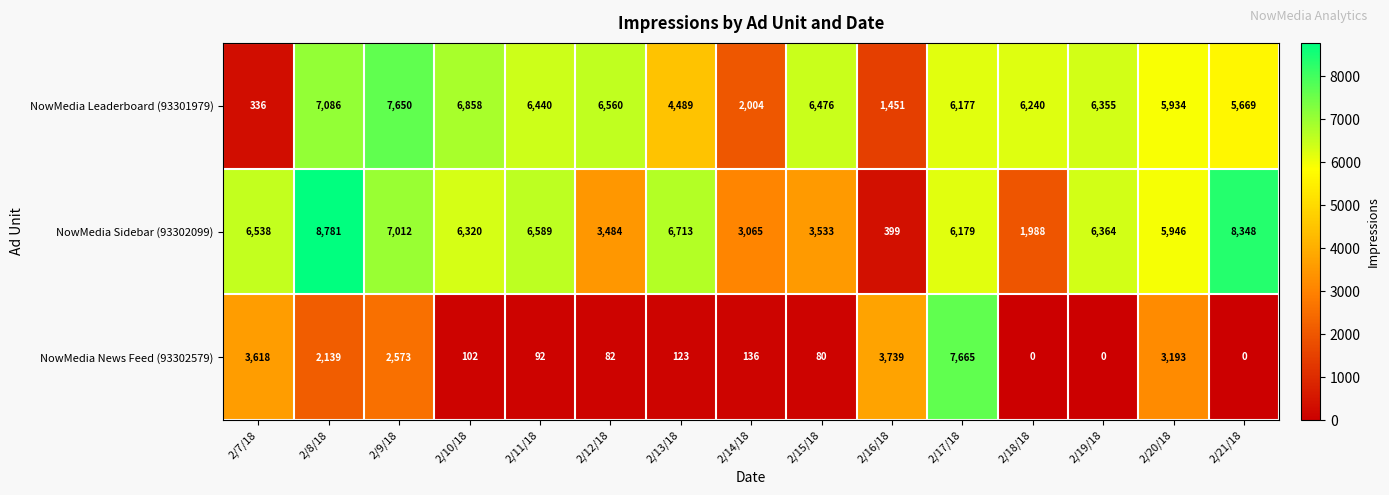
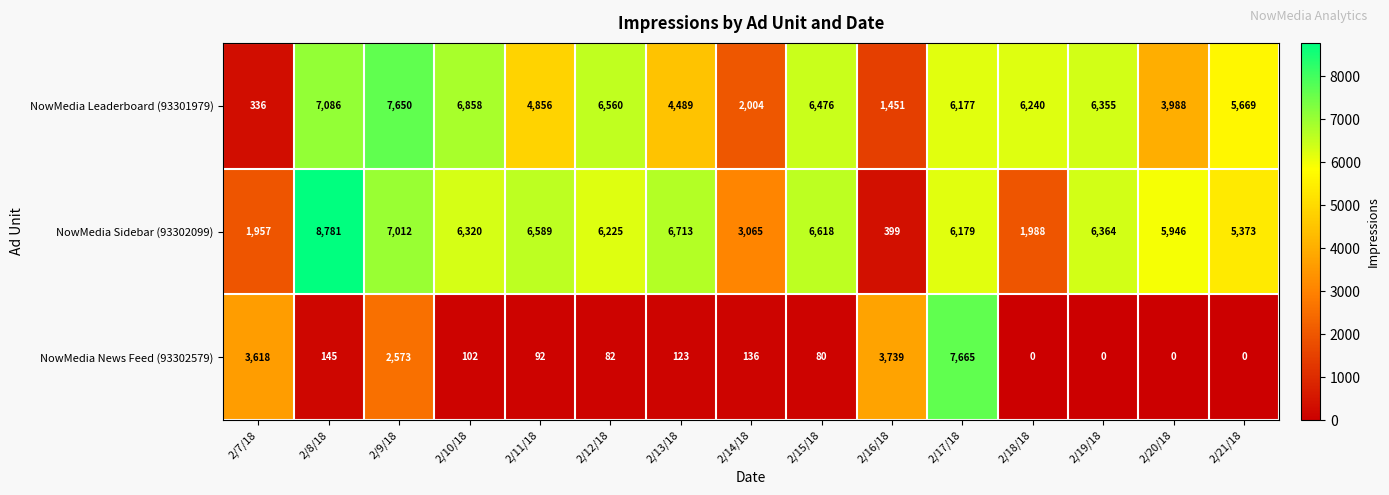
NowMedia Leaderboard (93301979), 2/11/18: 6,440 -> 4,856
NowMedia Leaderboard (93301979), 2/20/18: 5,934 -> 3,988
NowMedia Sidebar (93302099), 2/7/18: 6,538 -> 1,957
NowMedia Sidebar (93302099), 2/12/18: 3,484 -> 6,225
NowMedia Sidebar (93302099), 2/15/18: 3,533 -> 6,618
NowMedia Sidebar (93302099), 2/21/18: 8,348 -> 5,373
NowMedia News Feed (93302579), 2/8/18: 2,139 -> 145
NowMedia News Feed (93302579), 2/20/18: 3,193 -> 0
